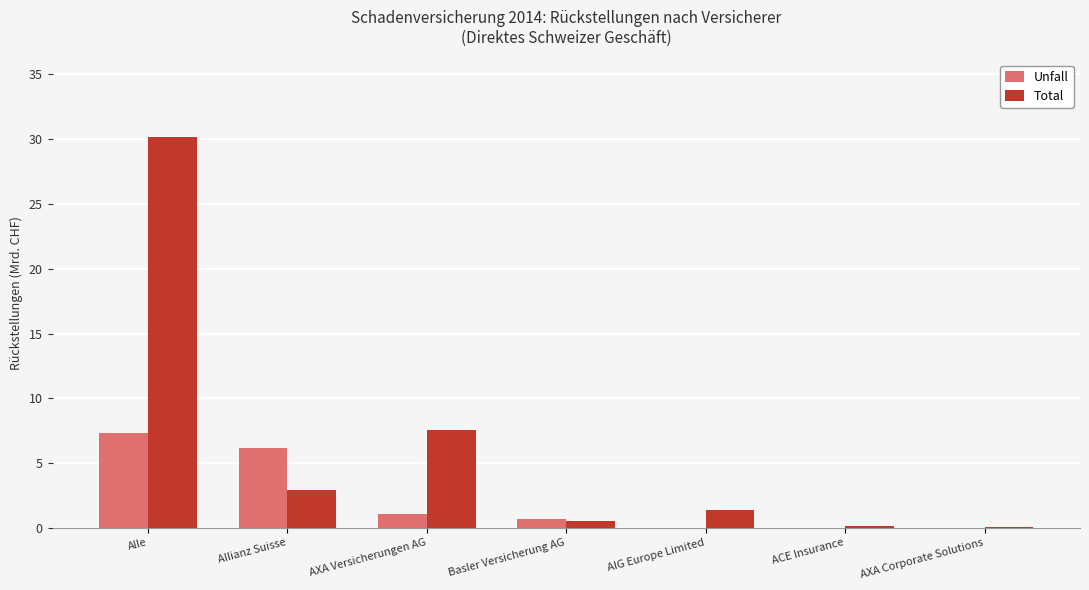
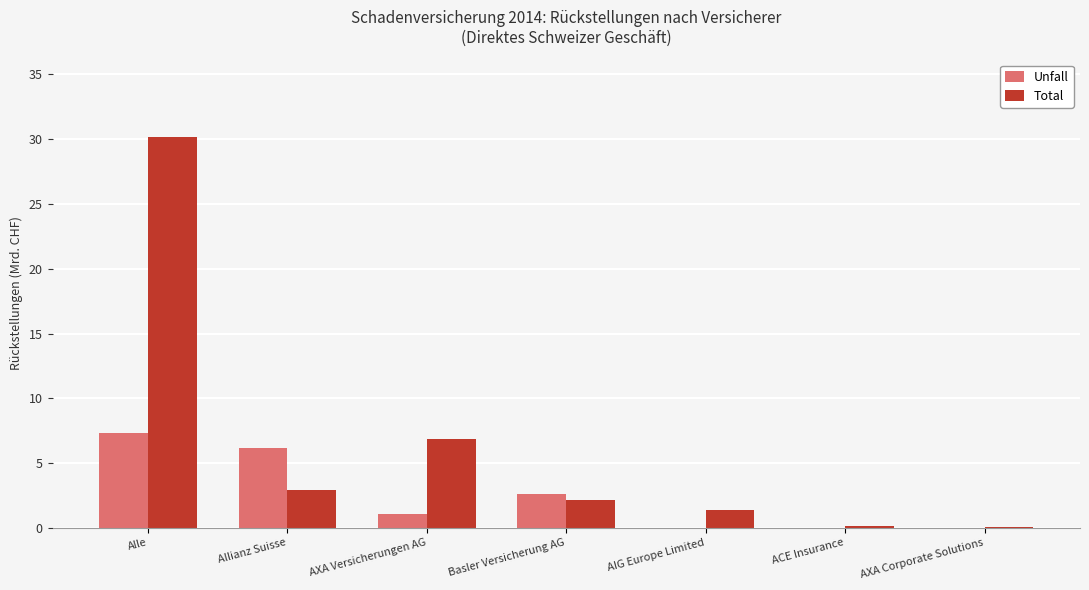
Total, AXA Versicherungen AG: 7.5 -> 6.8
Unfall, Basler Versicherung AG: 0.7 -> 2.6
Total, Basler Versicherung AG: 0.6 -> 2.2
